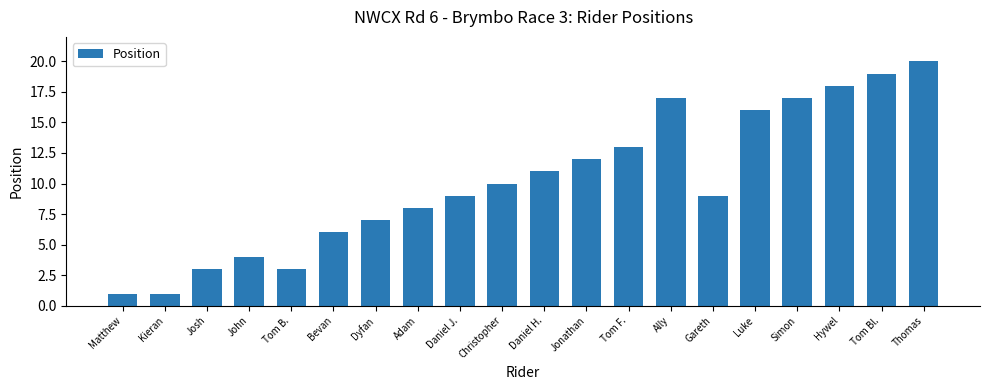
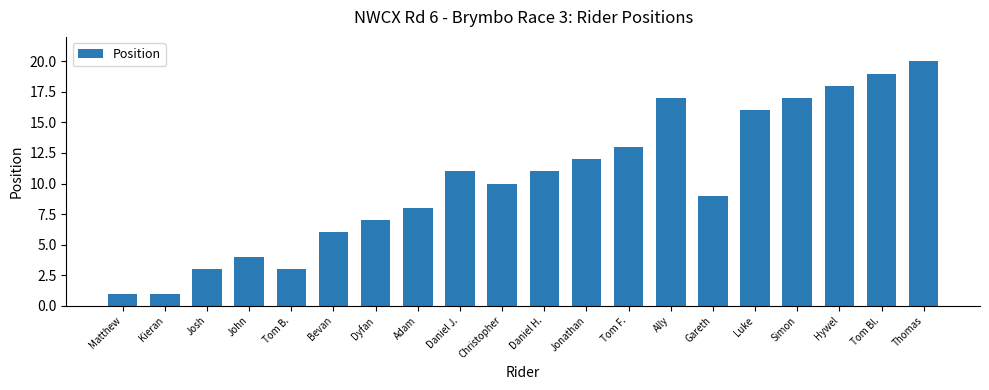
Daniel J.: 9 -> 11
